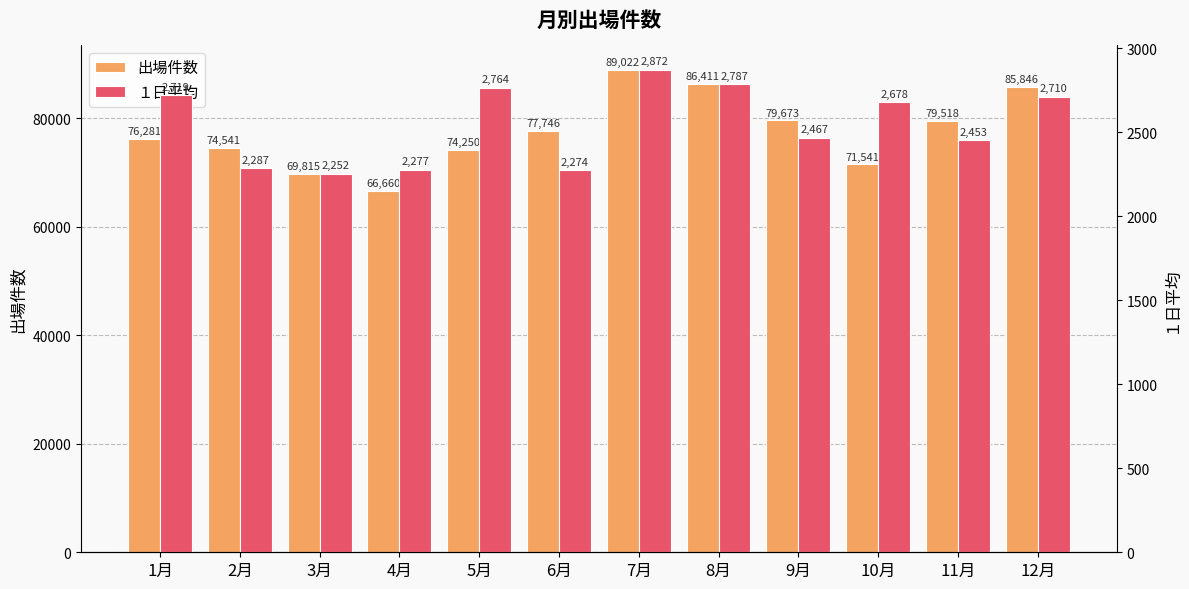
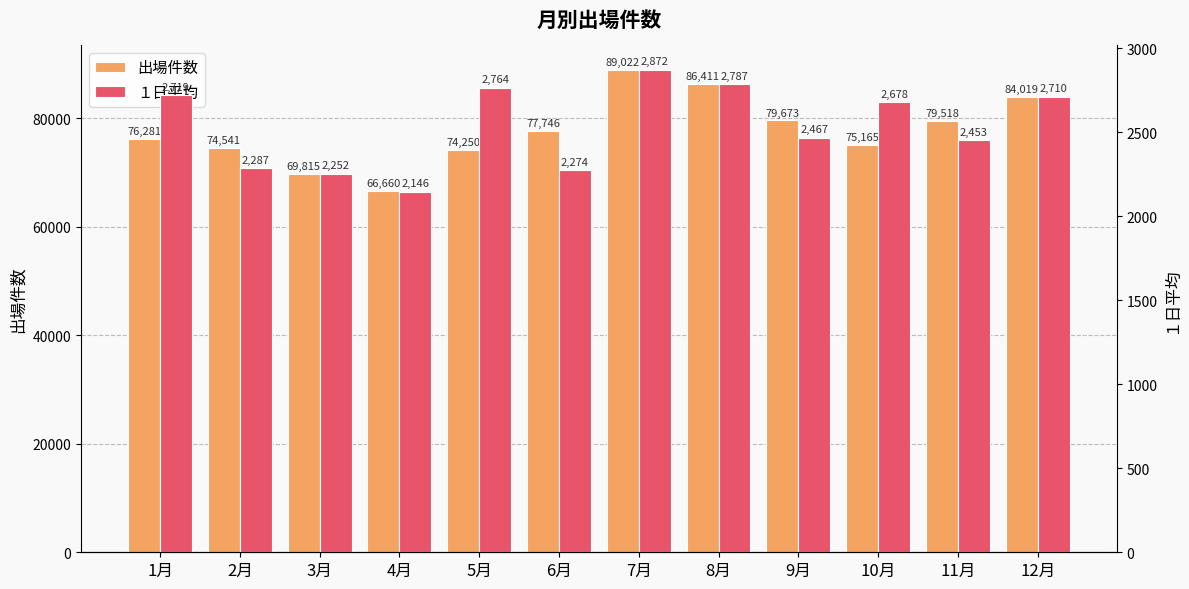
出場件数, 10月: 71,541 -> 75,165
出場件数, 12月: 85,846 -> 84,019
１日平均, 4月: 2,277 -> 2,146
